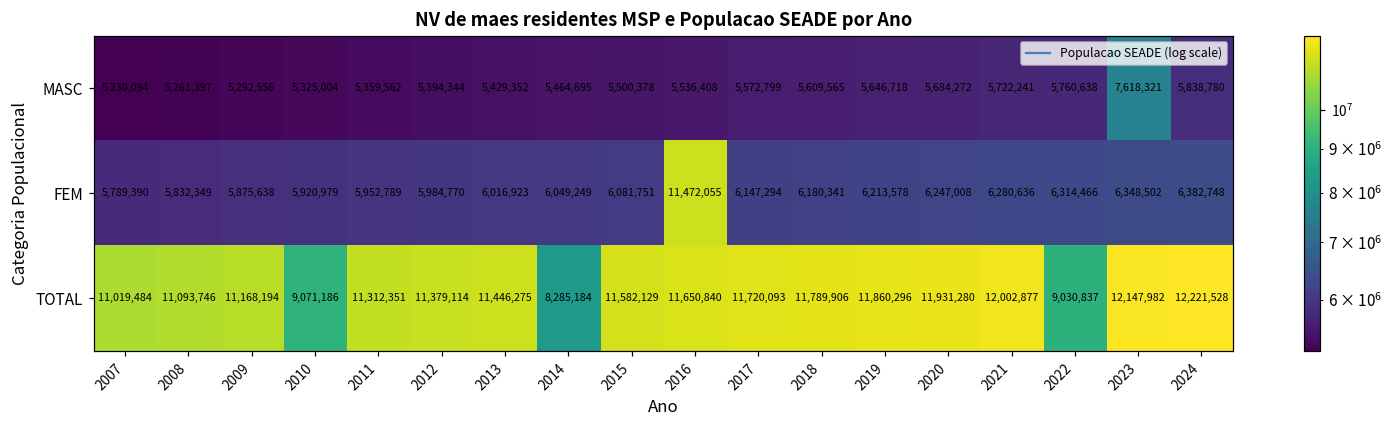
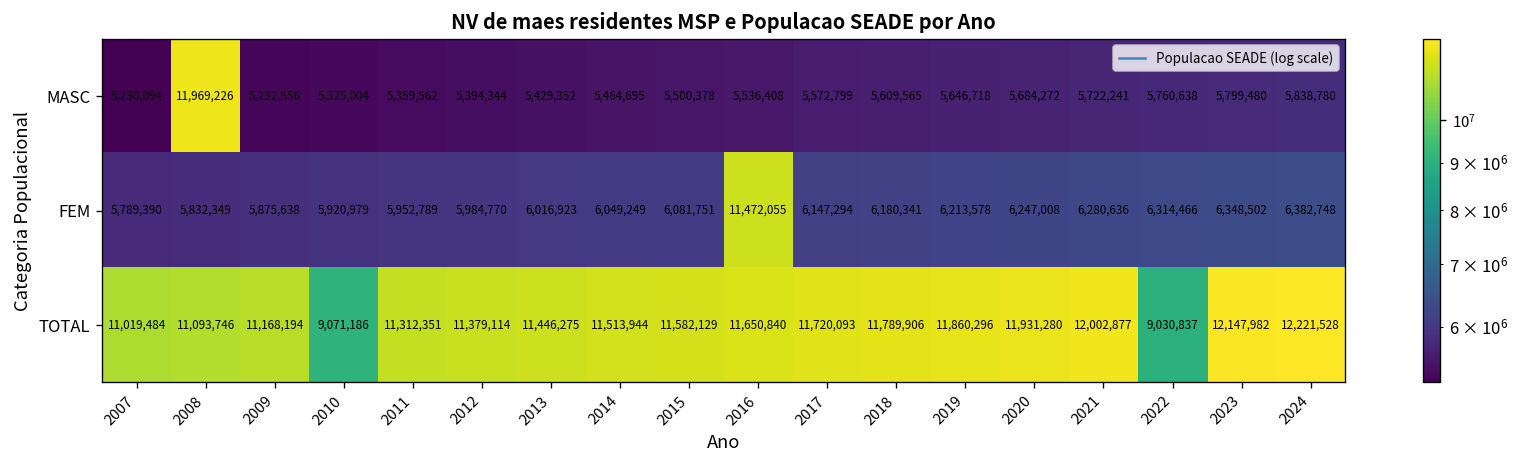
MASC, 2008: 5,261,397 -> 11,969,226
MASC, 2023: 7,618,321 -> 5,799,480
TOTAL, 2014: 8,285,184 -> 11,513,944
